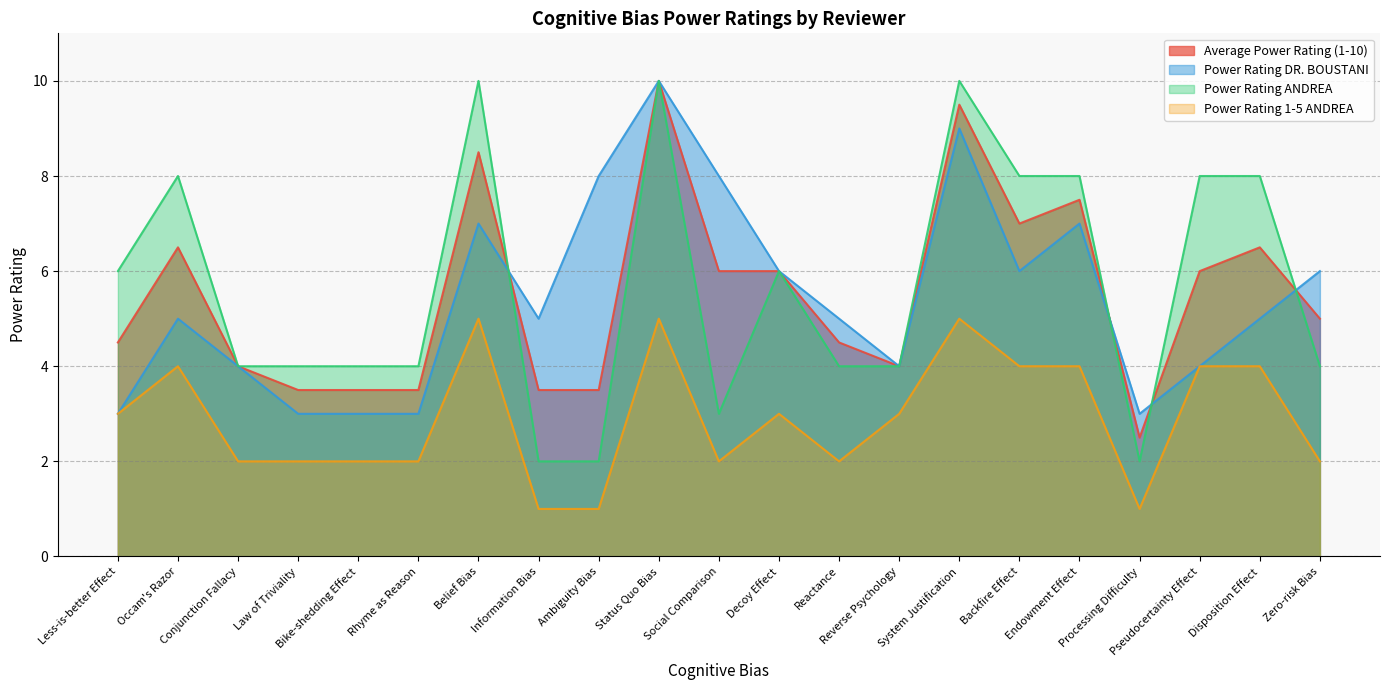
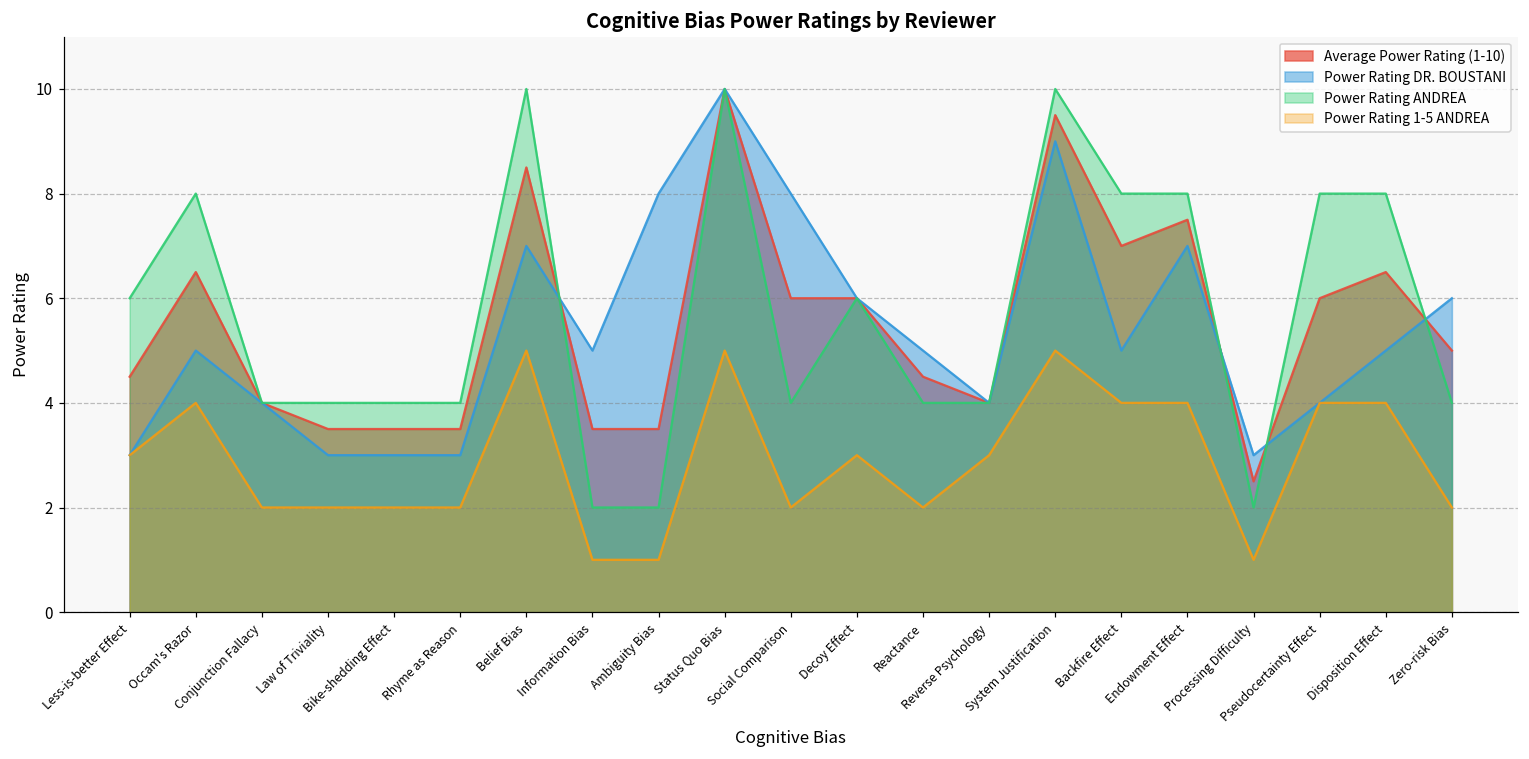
Power Rating ANDREA, Social Comparison: 3 -> 4
Power Rating DR. BOUSTANI, Backfire Effect: 6 -> 5
